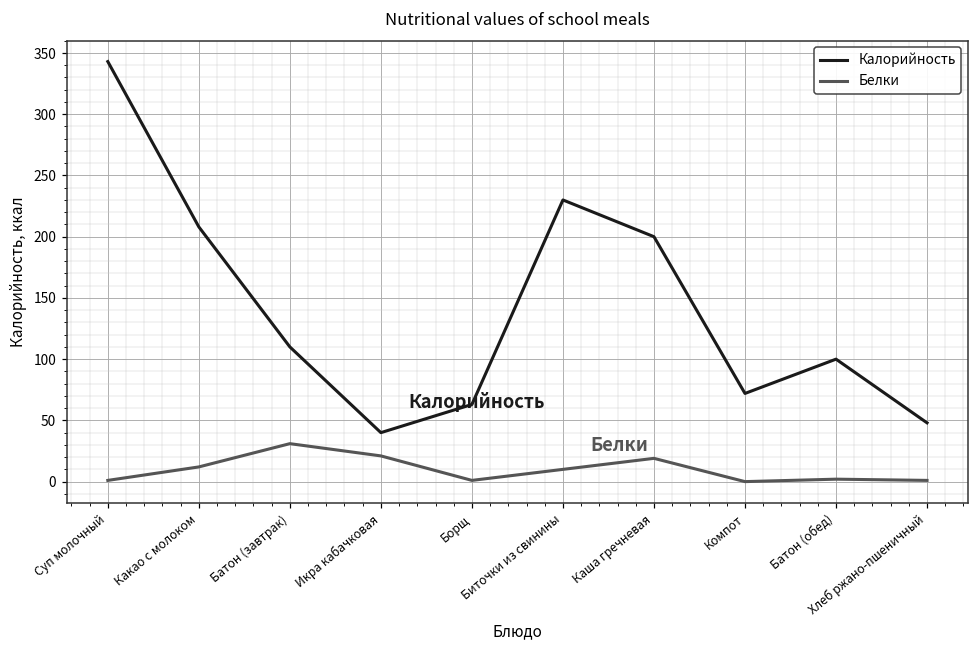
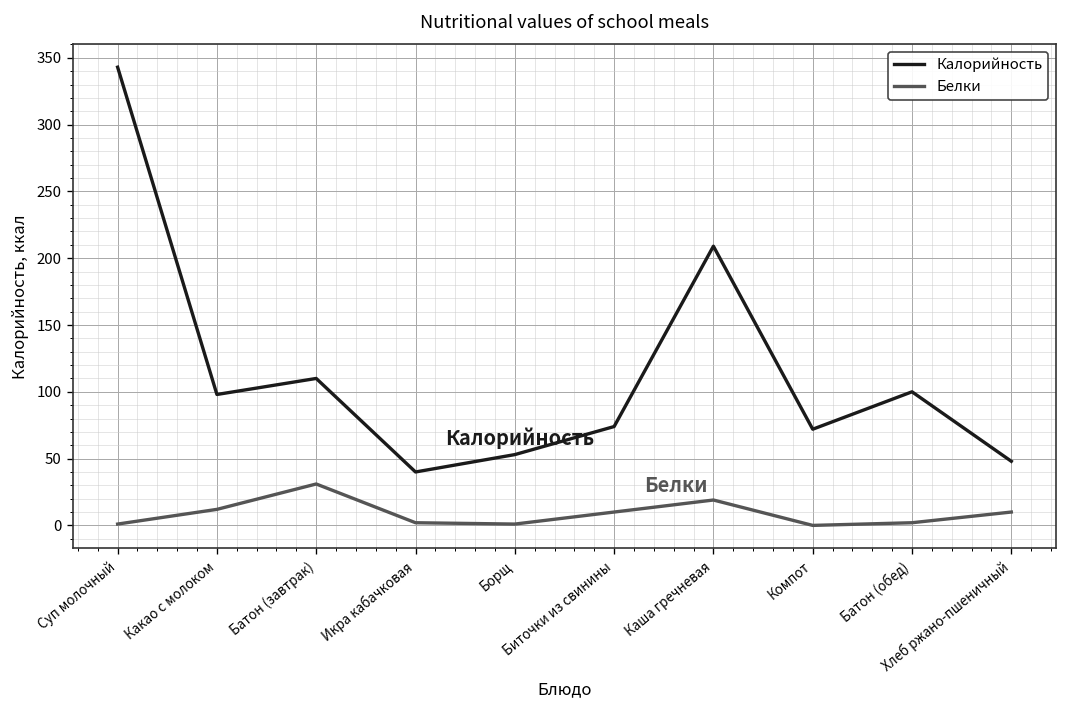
Калорийность, Какао с молоком: 208 -> 98
Белки, Икра кабачковая: 21 -> 2
Калорийность, Борщ: 63 -> 53
Калорийность, Биточки из свинины: 230 -> 74
Калорийность, Каша гречневая: 200 -> 209
Белки, Хлеб ржано-пшеничный: 1 -> 10
